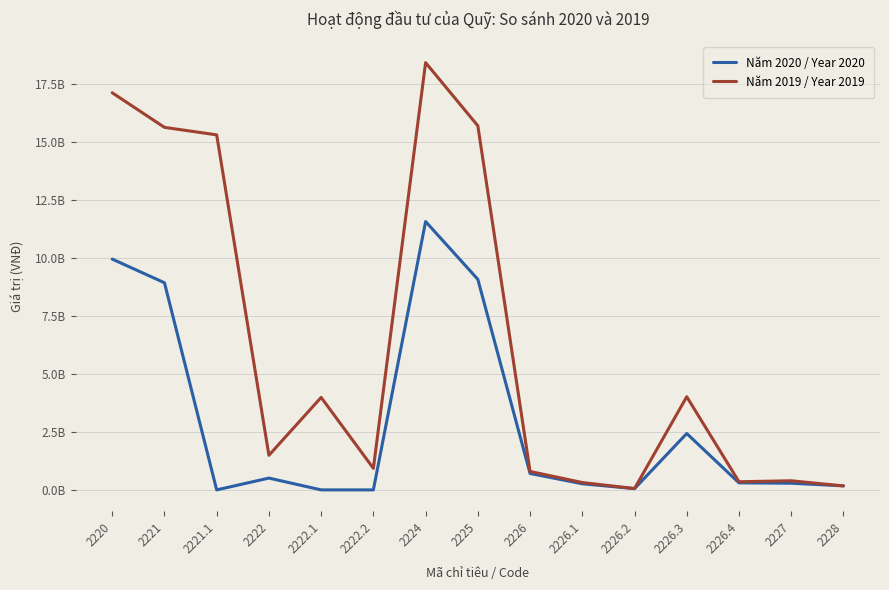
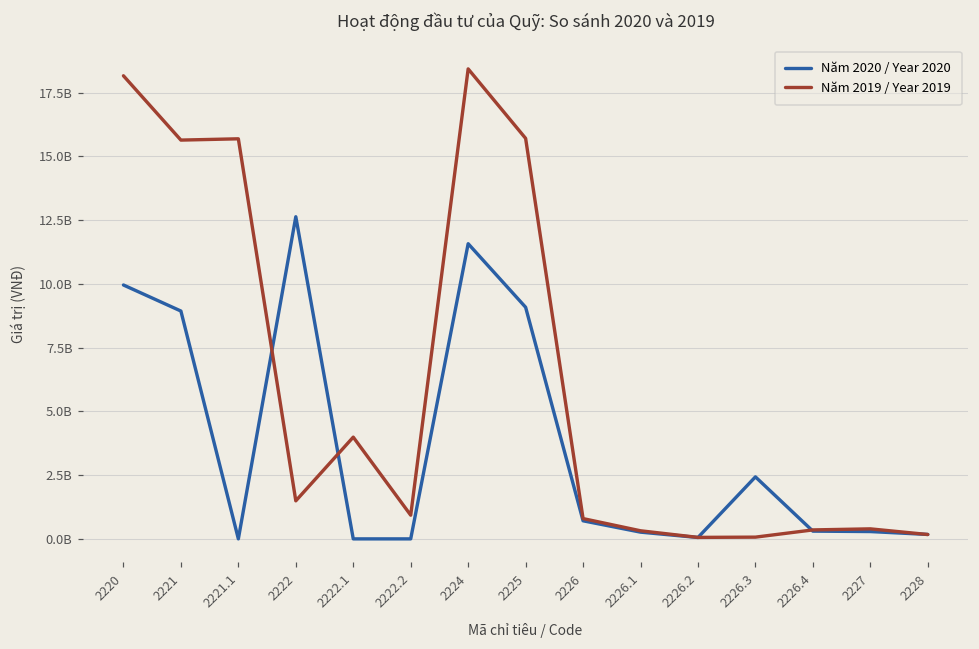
Năm 2019 / Year 2019, 2220: 17100000000 -> 18200000000
Năm 2019 / Year 2019, 2221.1: 15300000000 -> 15700000000
Năm 2020 / Year 2020, 2222: 500000000 -> 12600000000
Năm 2019 / Year 2019, 2226.3: 4000000000 -> 100000000
